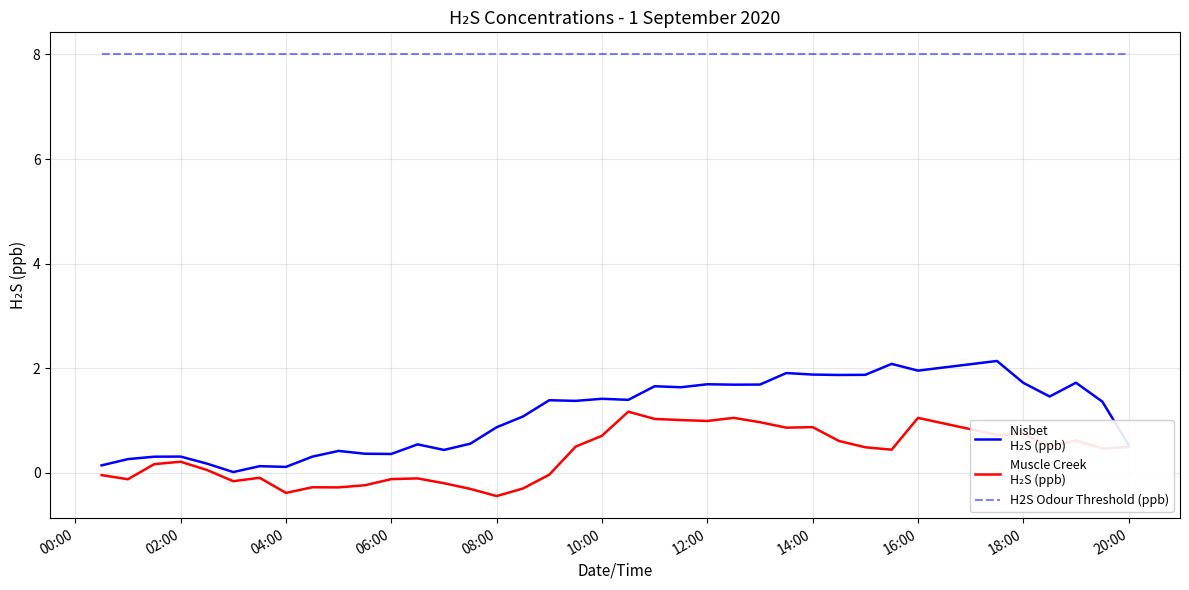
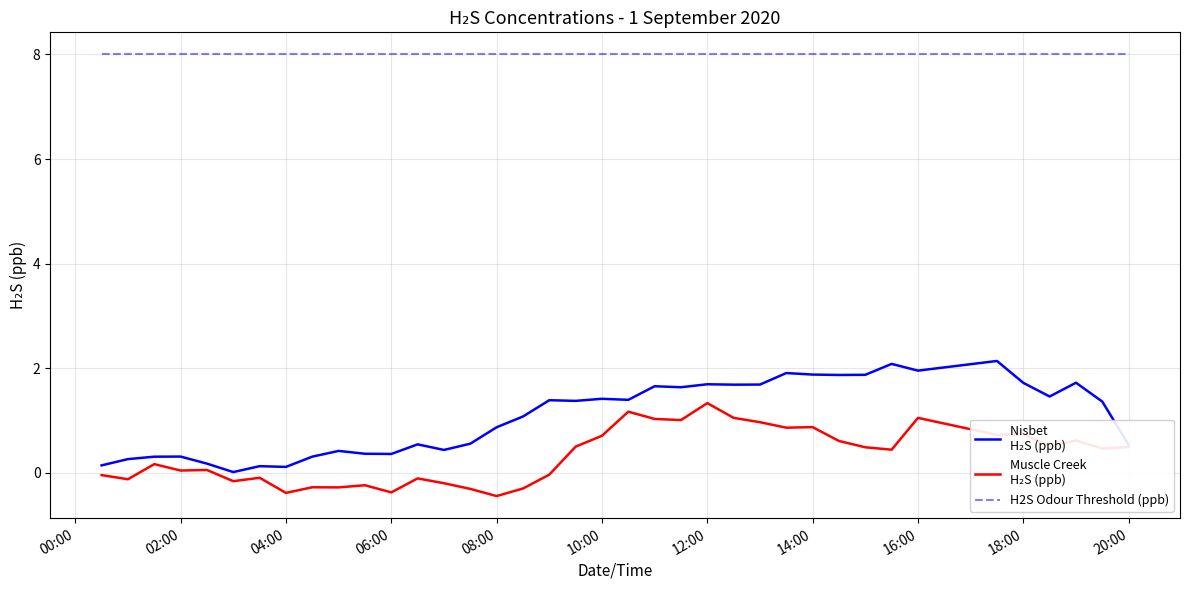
Muscle Creek H₂S (ppb), 02:00: 0.2 -> 0.0
Muscle Creek H₂S (ppb), 06:00: -0.1 -> -0.4
Muscle Creek H₂S (ppb), 12:00: 1.0 -> 1.3
